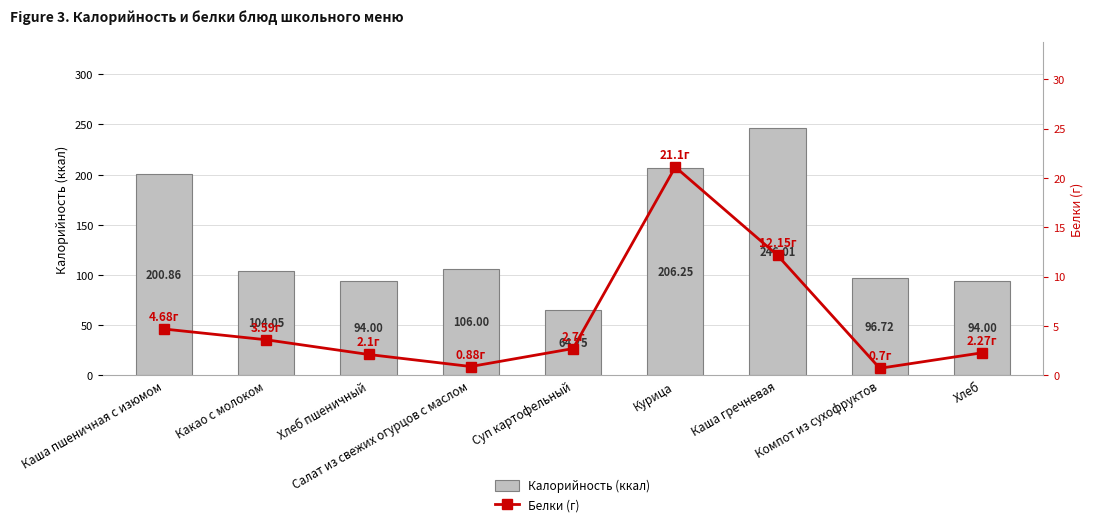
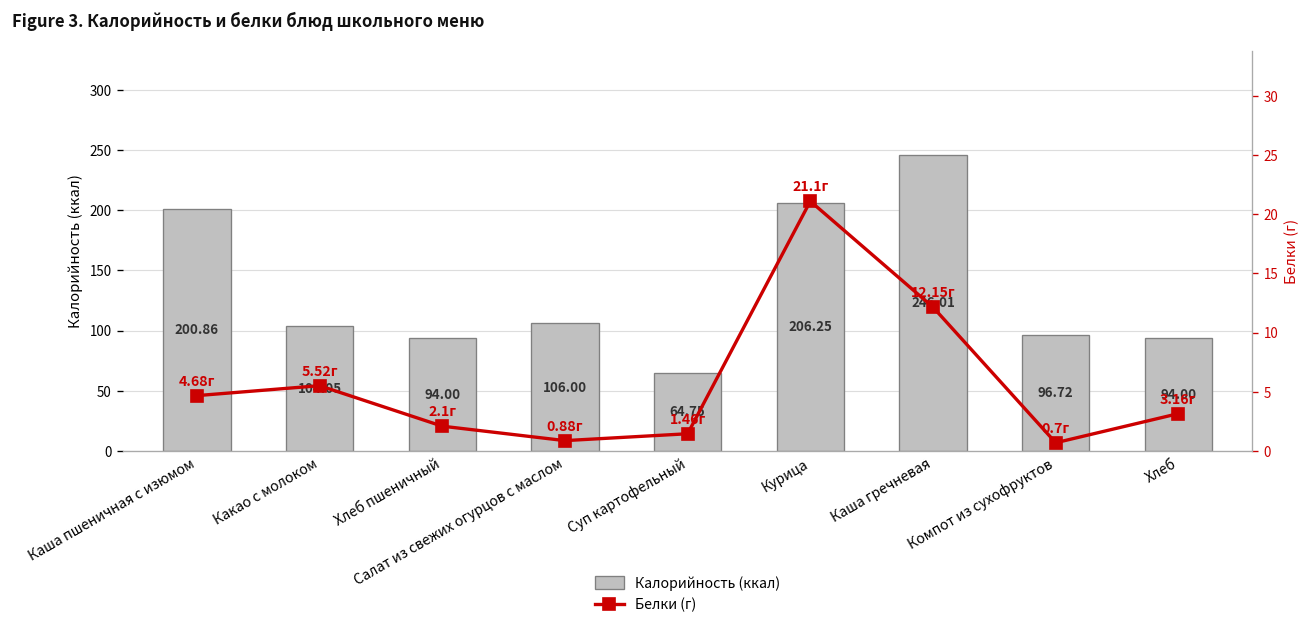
Белки (г), Какао с молоком: 3.59г -> 5.52г
Белки (г), Суп картофельный: 2.7г -> 1.46г
Белки (г), Хлеб: 2.27г -> 3.16г
